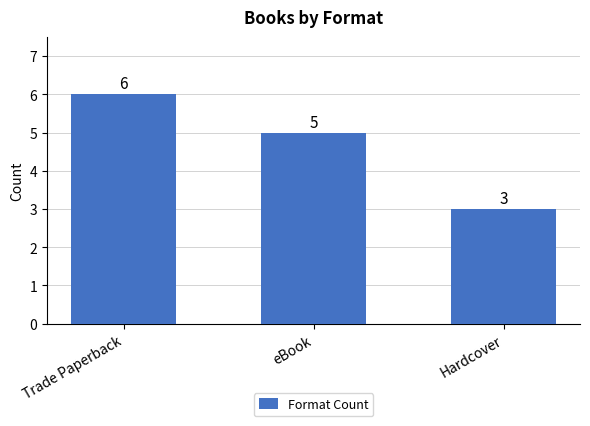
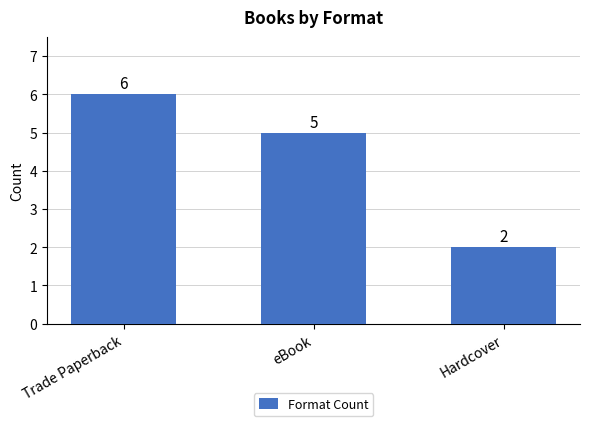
Hardcover: 3 -> 2
